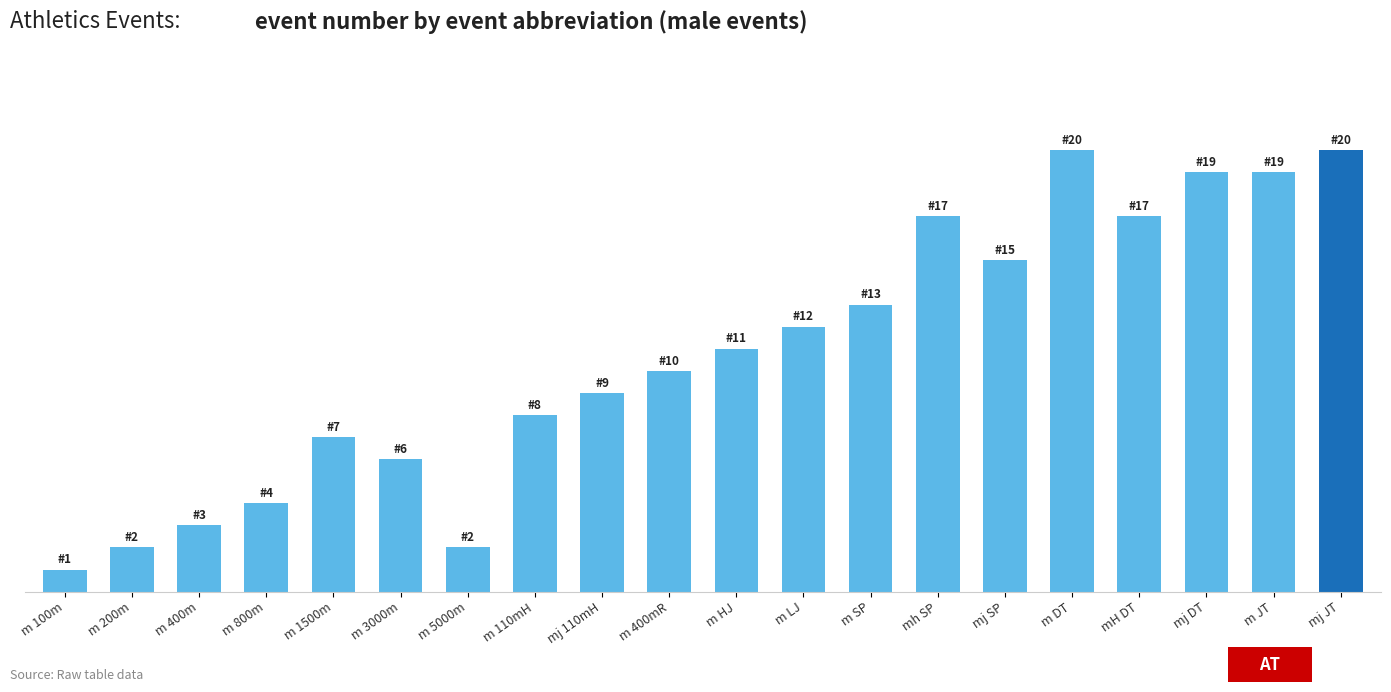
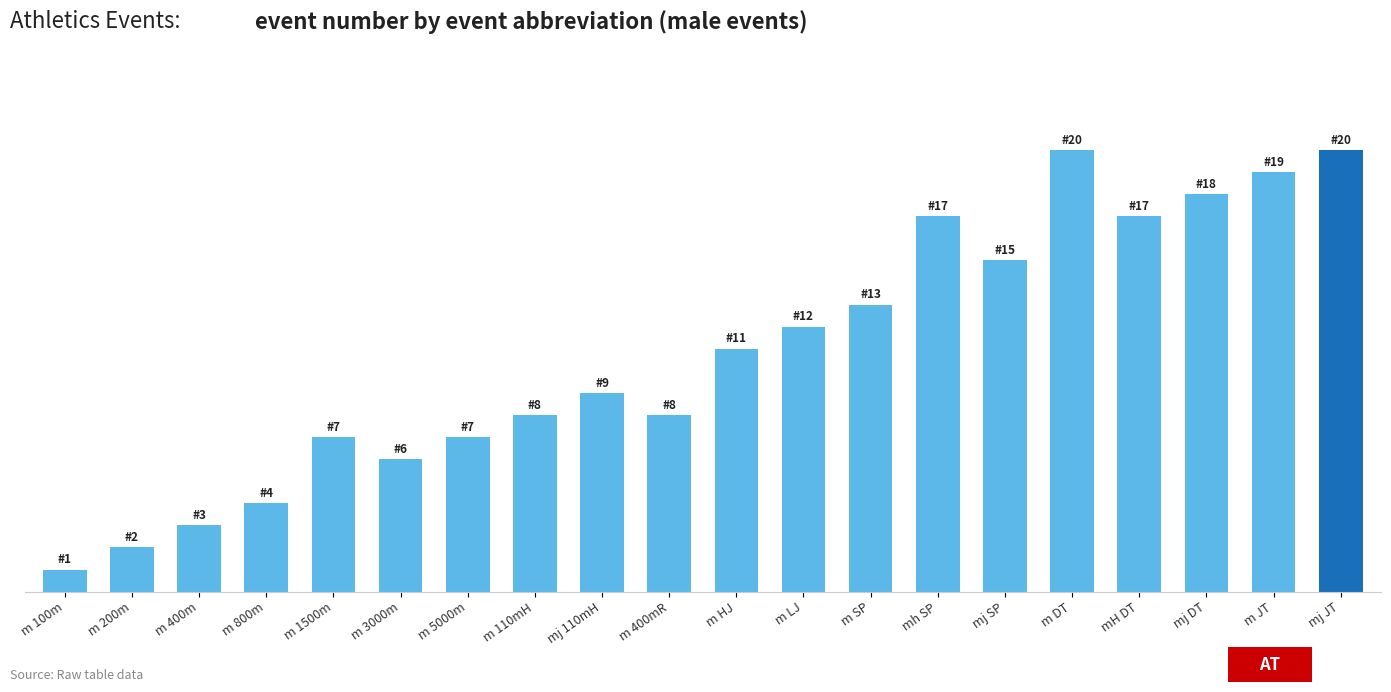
m 5000m: 2 -> 7
m 400mR: 10 -> 8
mj DT: 19 -> 18
